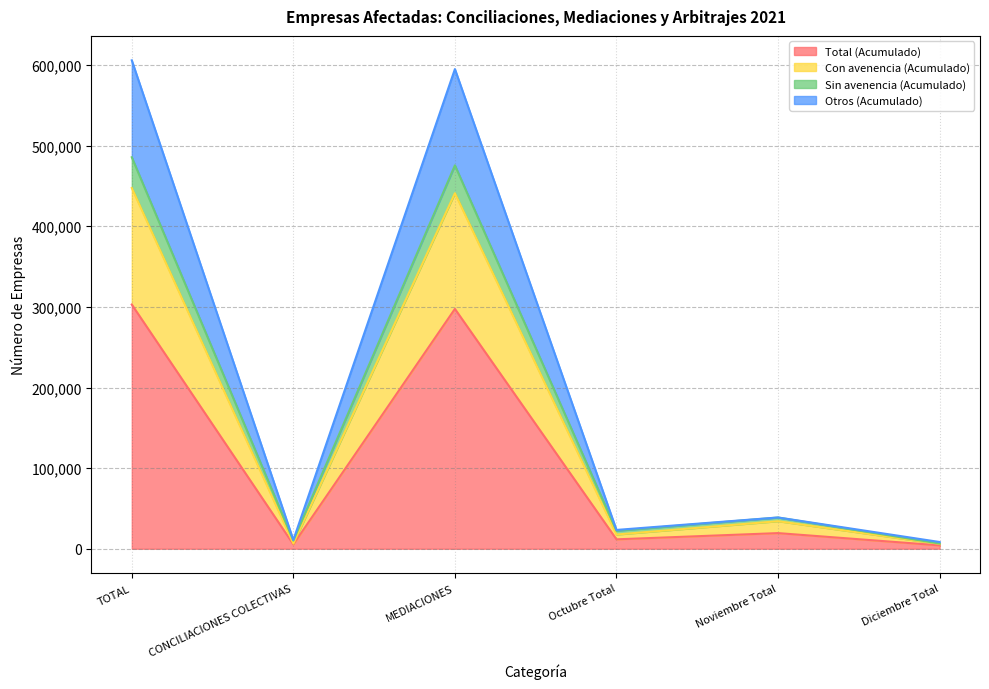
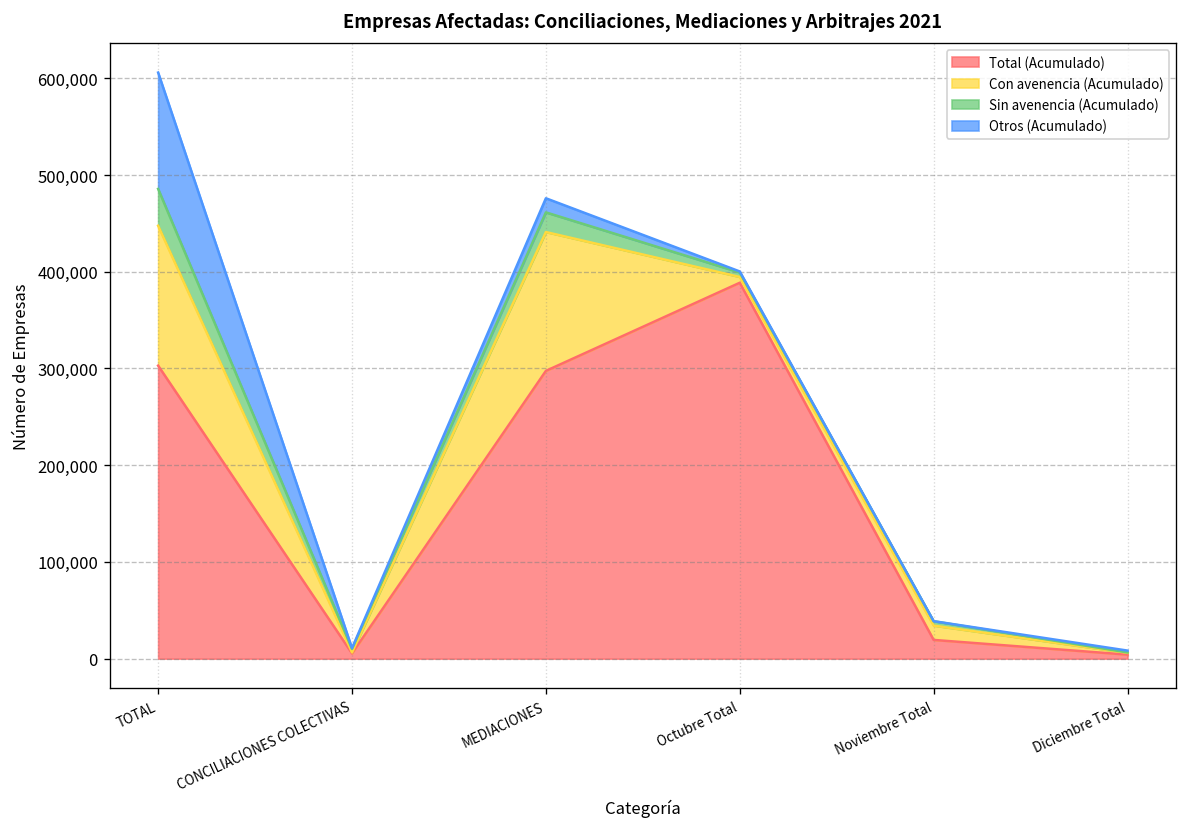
Sin avenencia (Acumulado), MEDIACIONES: 30,000 -> 20,000
Otros (Acumulado), MEDIACIONES: 120,000 -> 10,000
Total (Acumulado), Octubre Total: 10,000 -> 390,000
